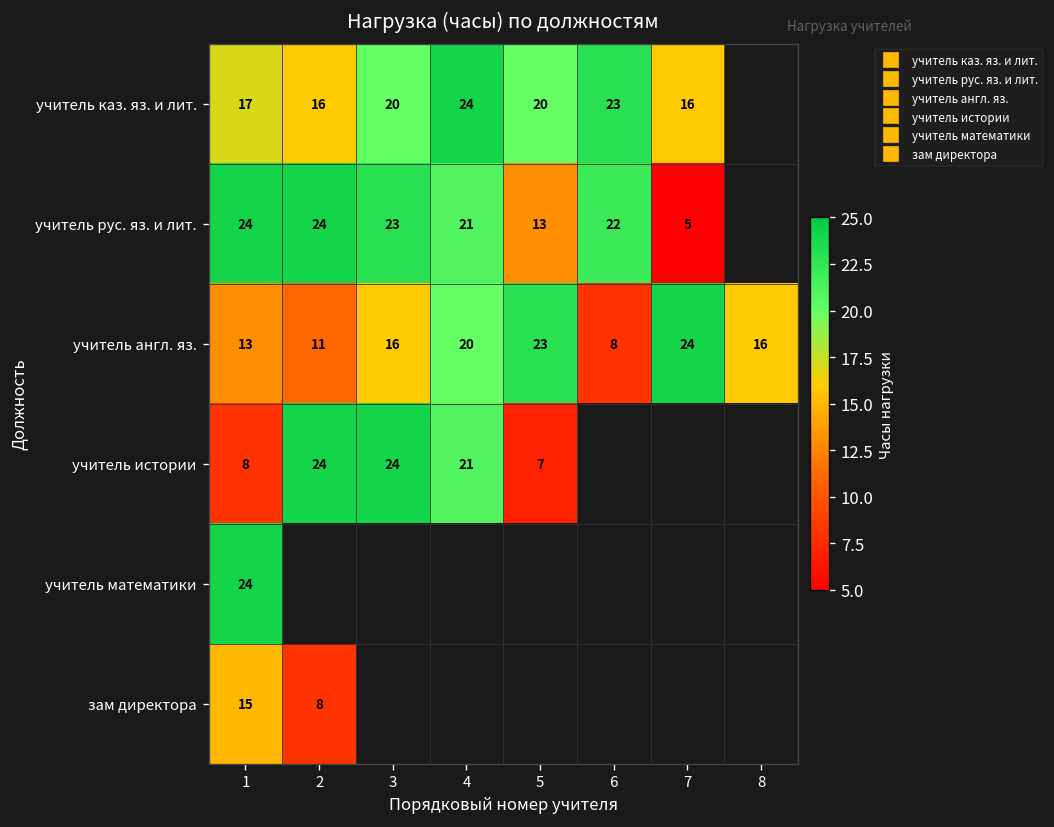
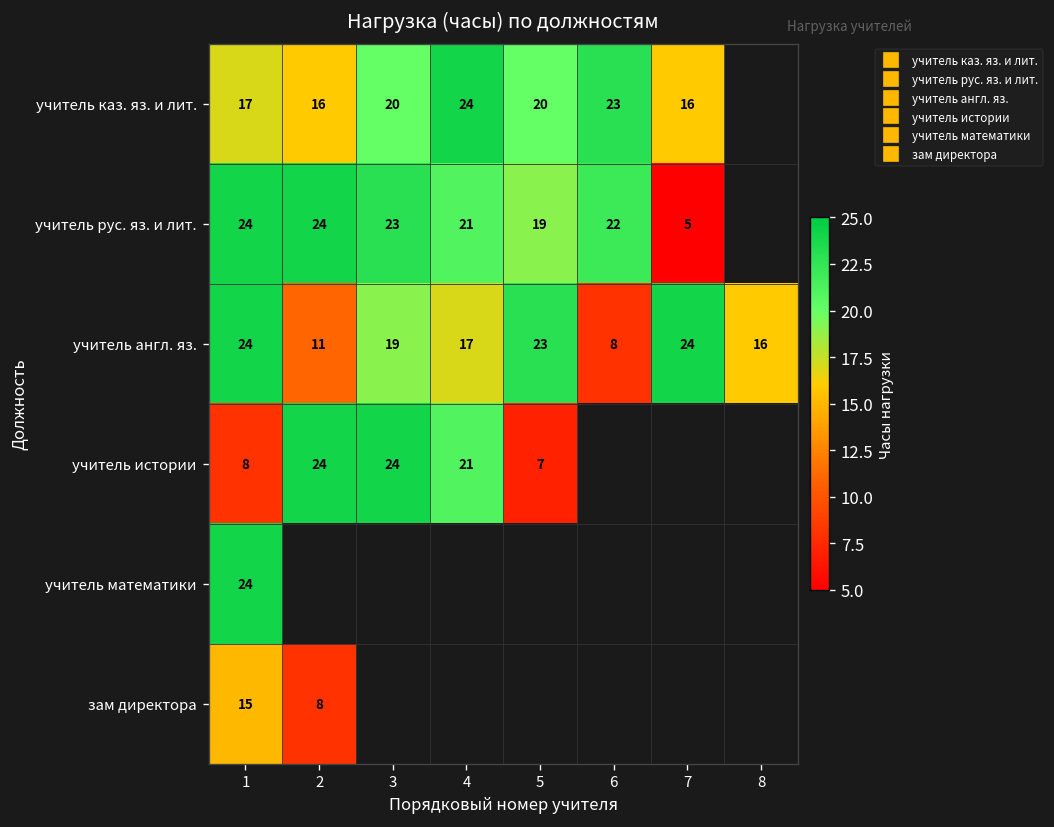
учитель рус. яз. и лит., 5: 13 -> 19
учитель англ. яз., 1: 13 -> 24
учитель англ. яз., 3: 16 -> 19
учитель англ. яз., 4: 20 -> 17
